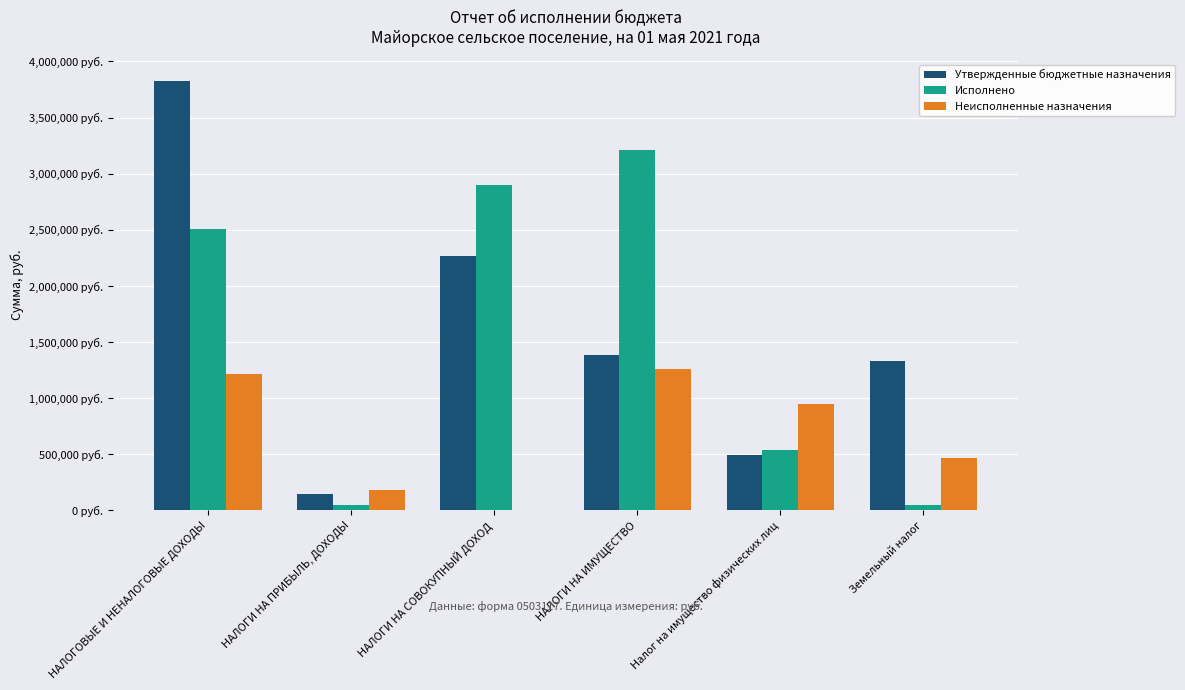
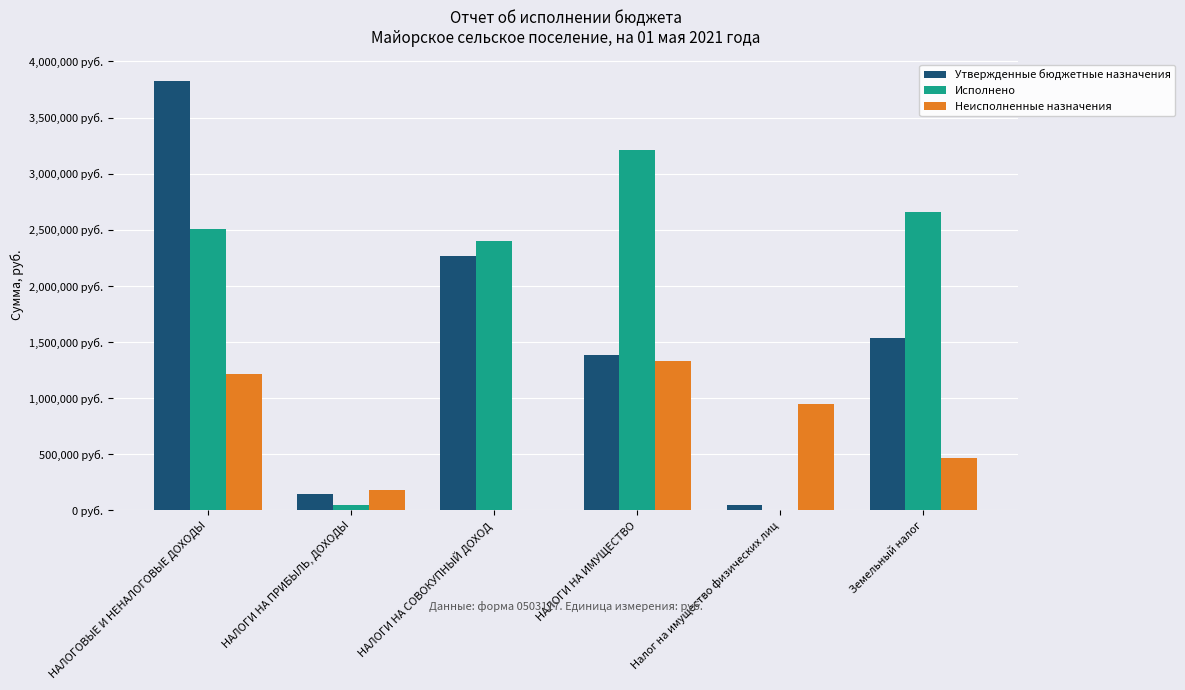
Исполнено, НАЛОГИ НА СОВОКУПНЫЙ ДОХОД: 2,900,000 руб. -> 2,400,000 руб.
Неисполненные назначения, НАЛОГИ НА ИМУЩЕСТВО: 1,260,000 руб. -> 1,330,000 руб.
Утвержденные бюджетные назначения, Налог на имущество физических лиц: 490,000 руб. -> 50,000 руб.
Исполнено, Налог на имущество физических лиц: 540,000 руб. -> 0 руб.
Утвержденные бюджетные назначения, Земельный налог: 1,330,000 руб. -> 1,540,000 руб.
Исполнено, Земельный налог: 50,000 руб. -> 2,660,000 руб.
